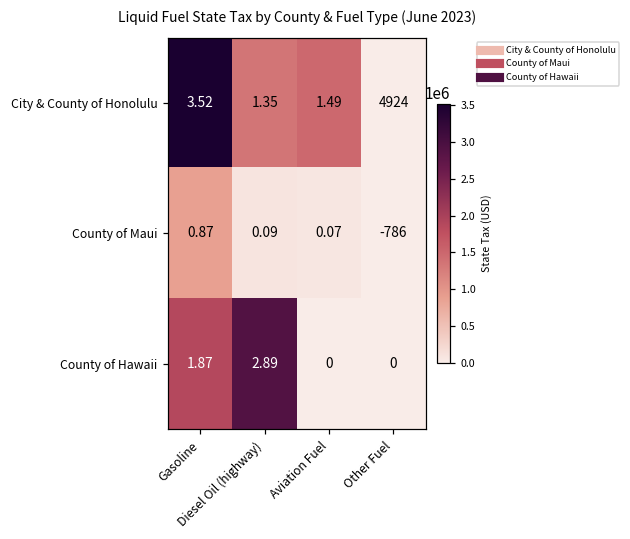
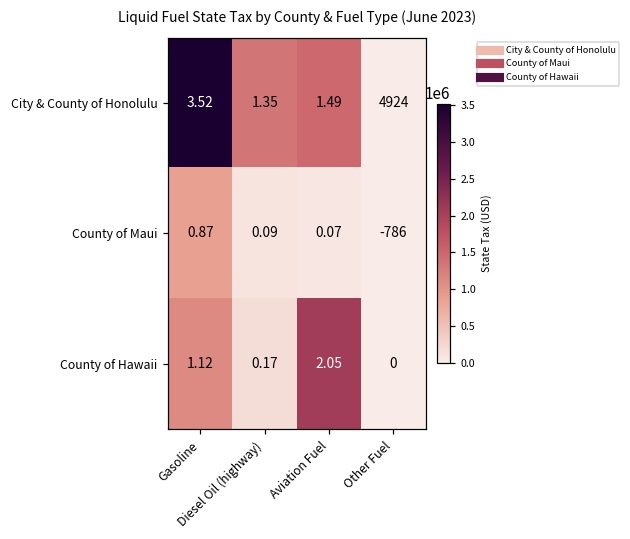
County of Hawaii, Gasoline: 1.87 -> 1.12
County of Hawaii, Diesel Oil (highway): 2.89 -> 0.17
County of Hawaii, Aviation Fuel: 0 -> 2.05
